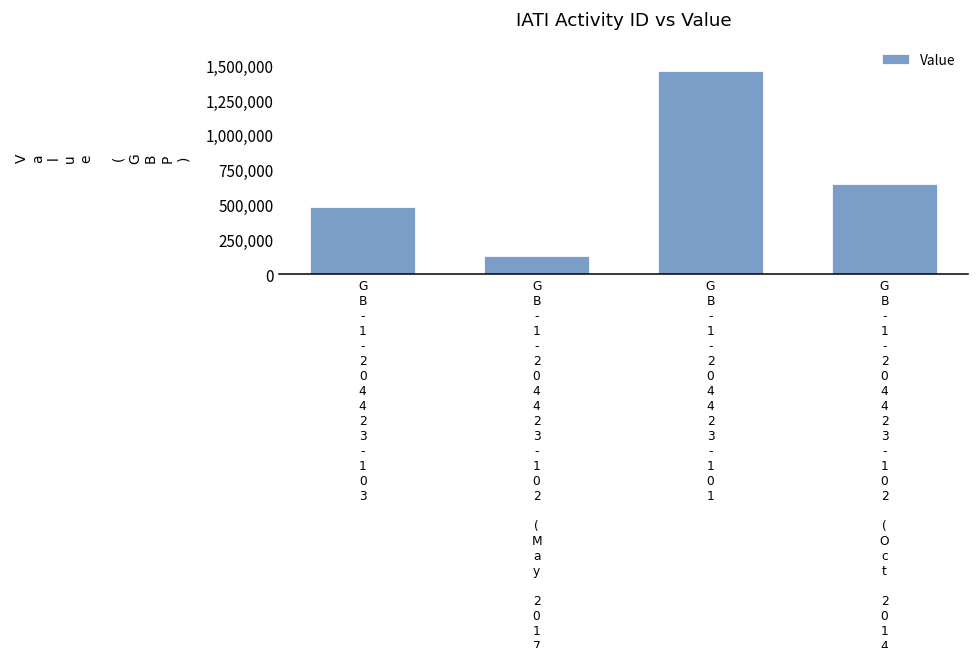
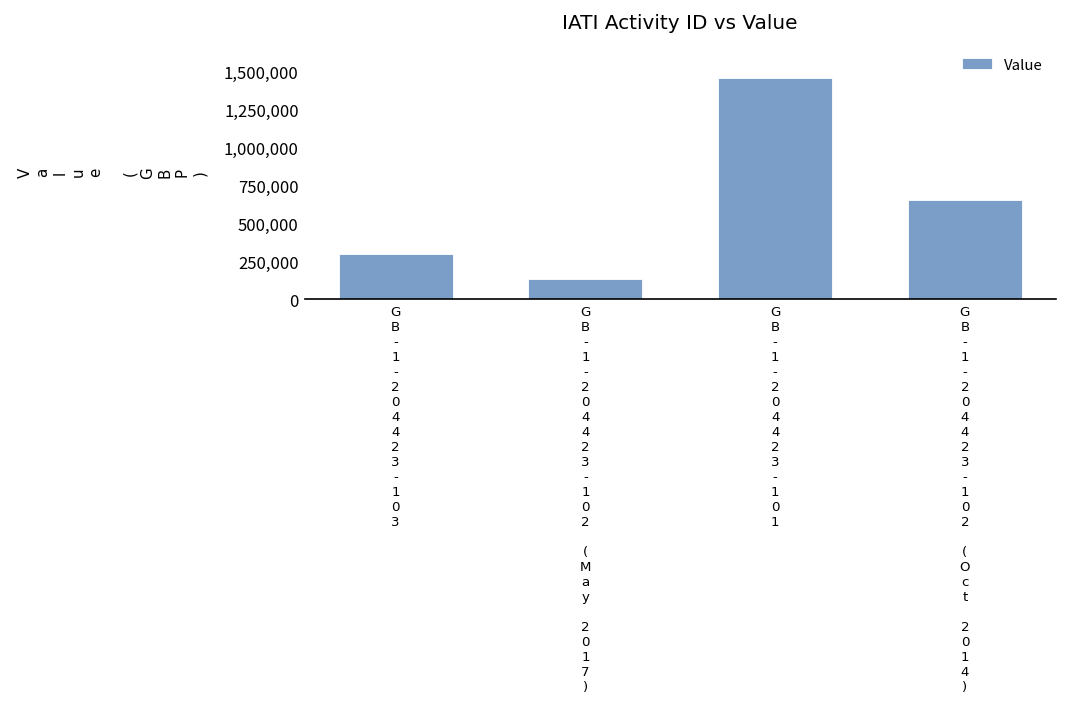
G B - 1 - 2 0 4 4 2 3 - 1 0 3: 480,000 -> 300,000
